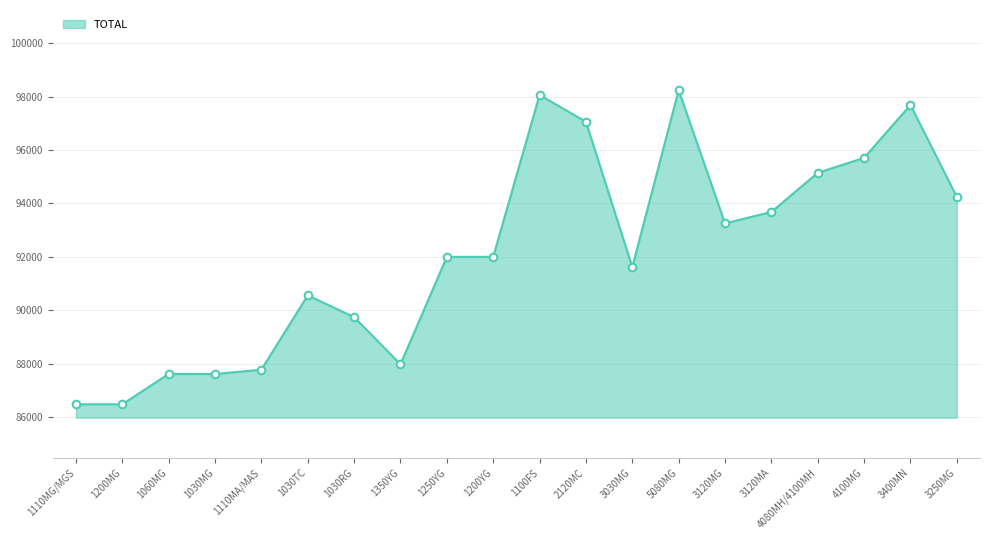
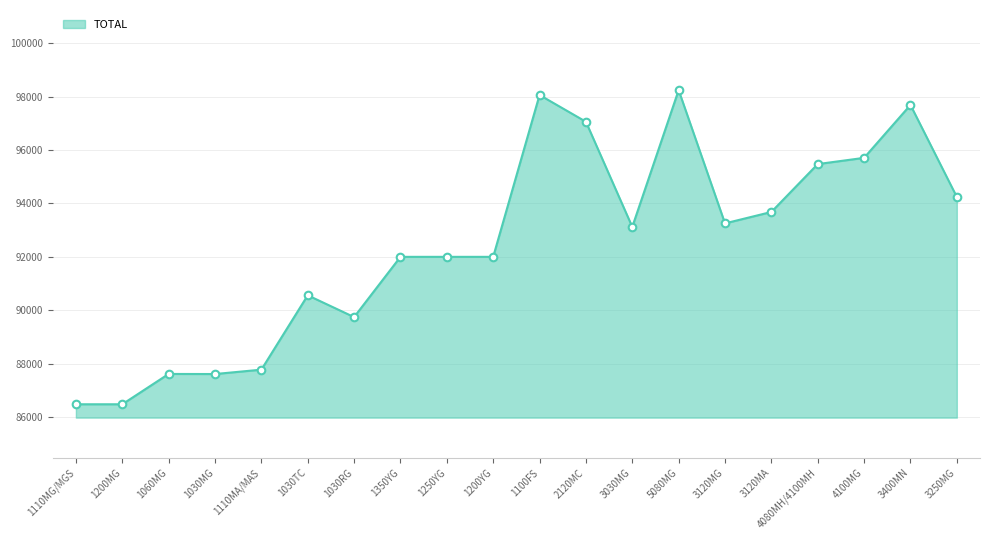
1350YG: 88000 -> 92000
3030MG: 91600 -> 93100
4080MH/4100MH: 95100 -> 95500
